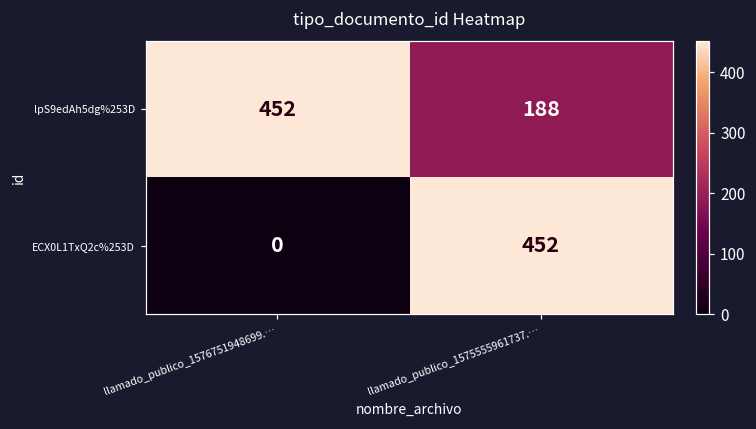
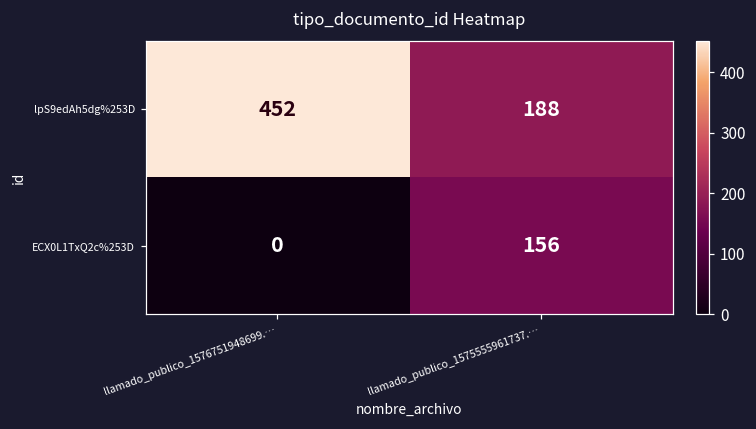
ECX0L1TxQ2c%253D, llamado_publico_1575555961737.…: 452 -> 156
